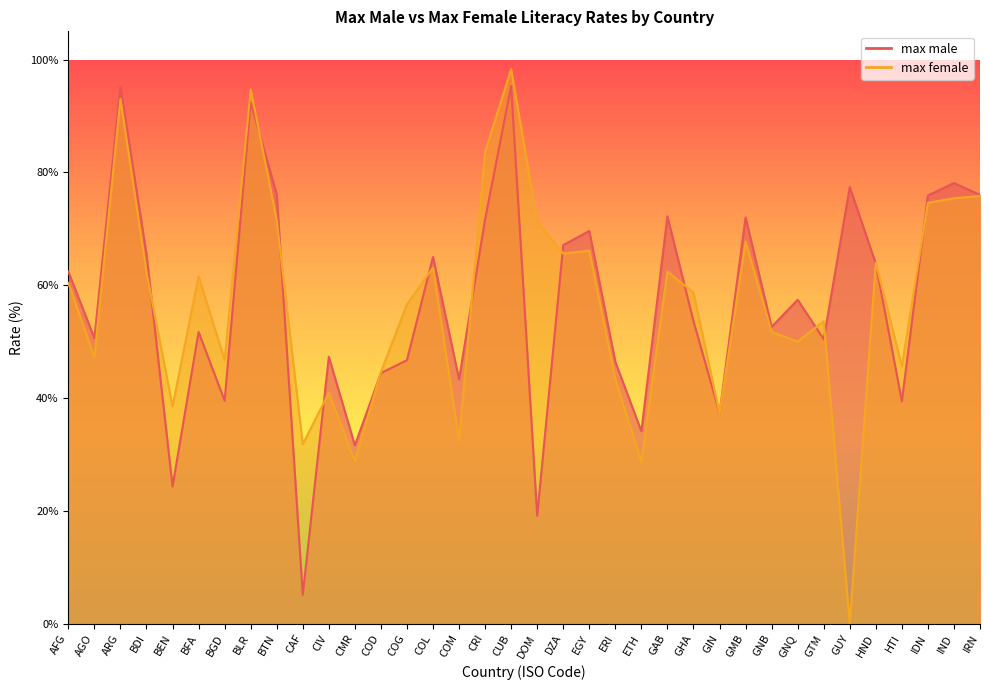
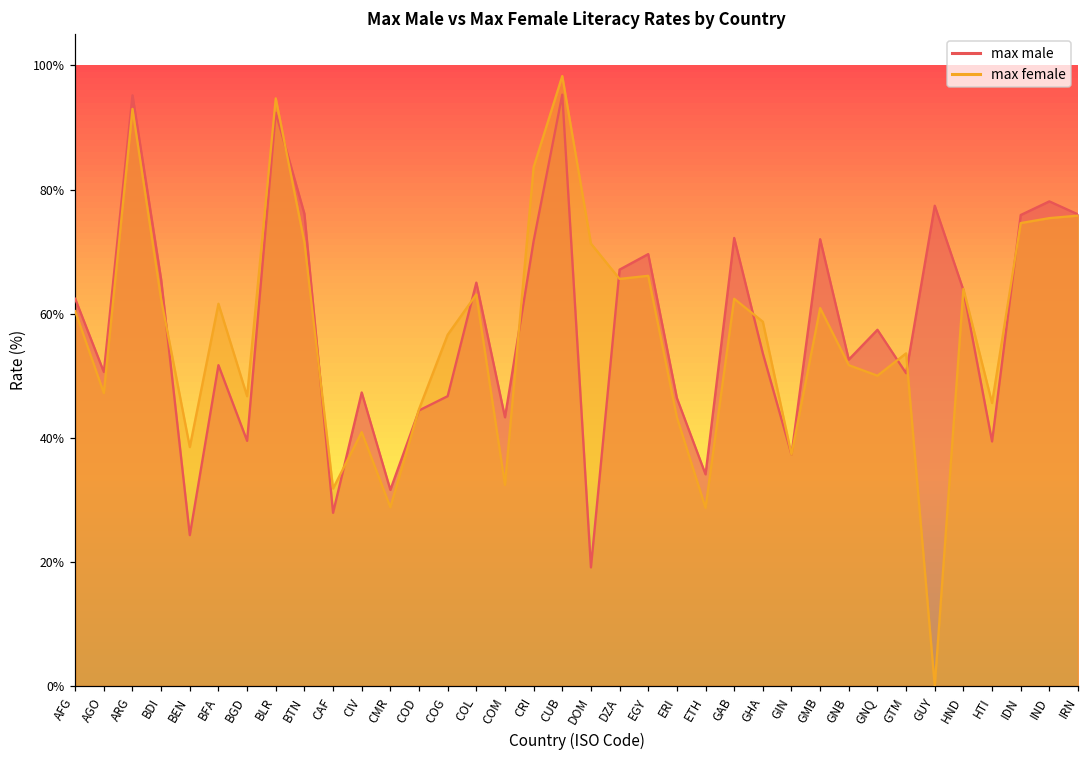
max male, CAF: 5% -> 28%
max female, GMB: 68% -> 61%
